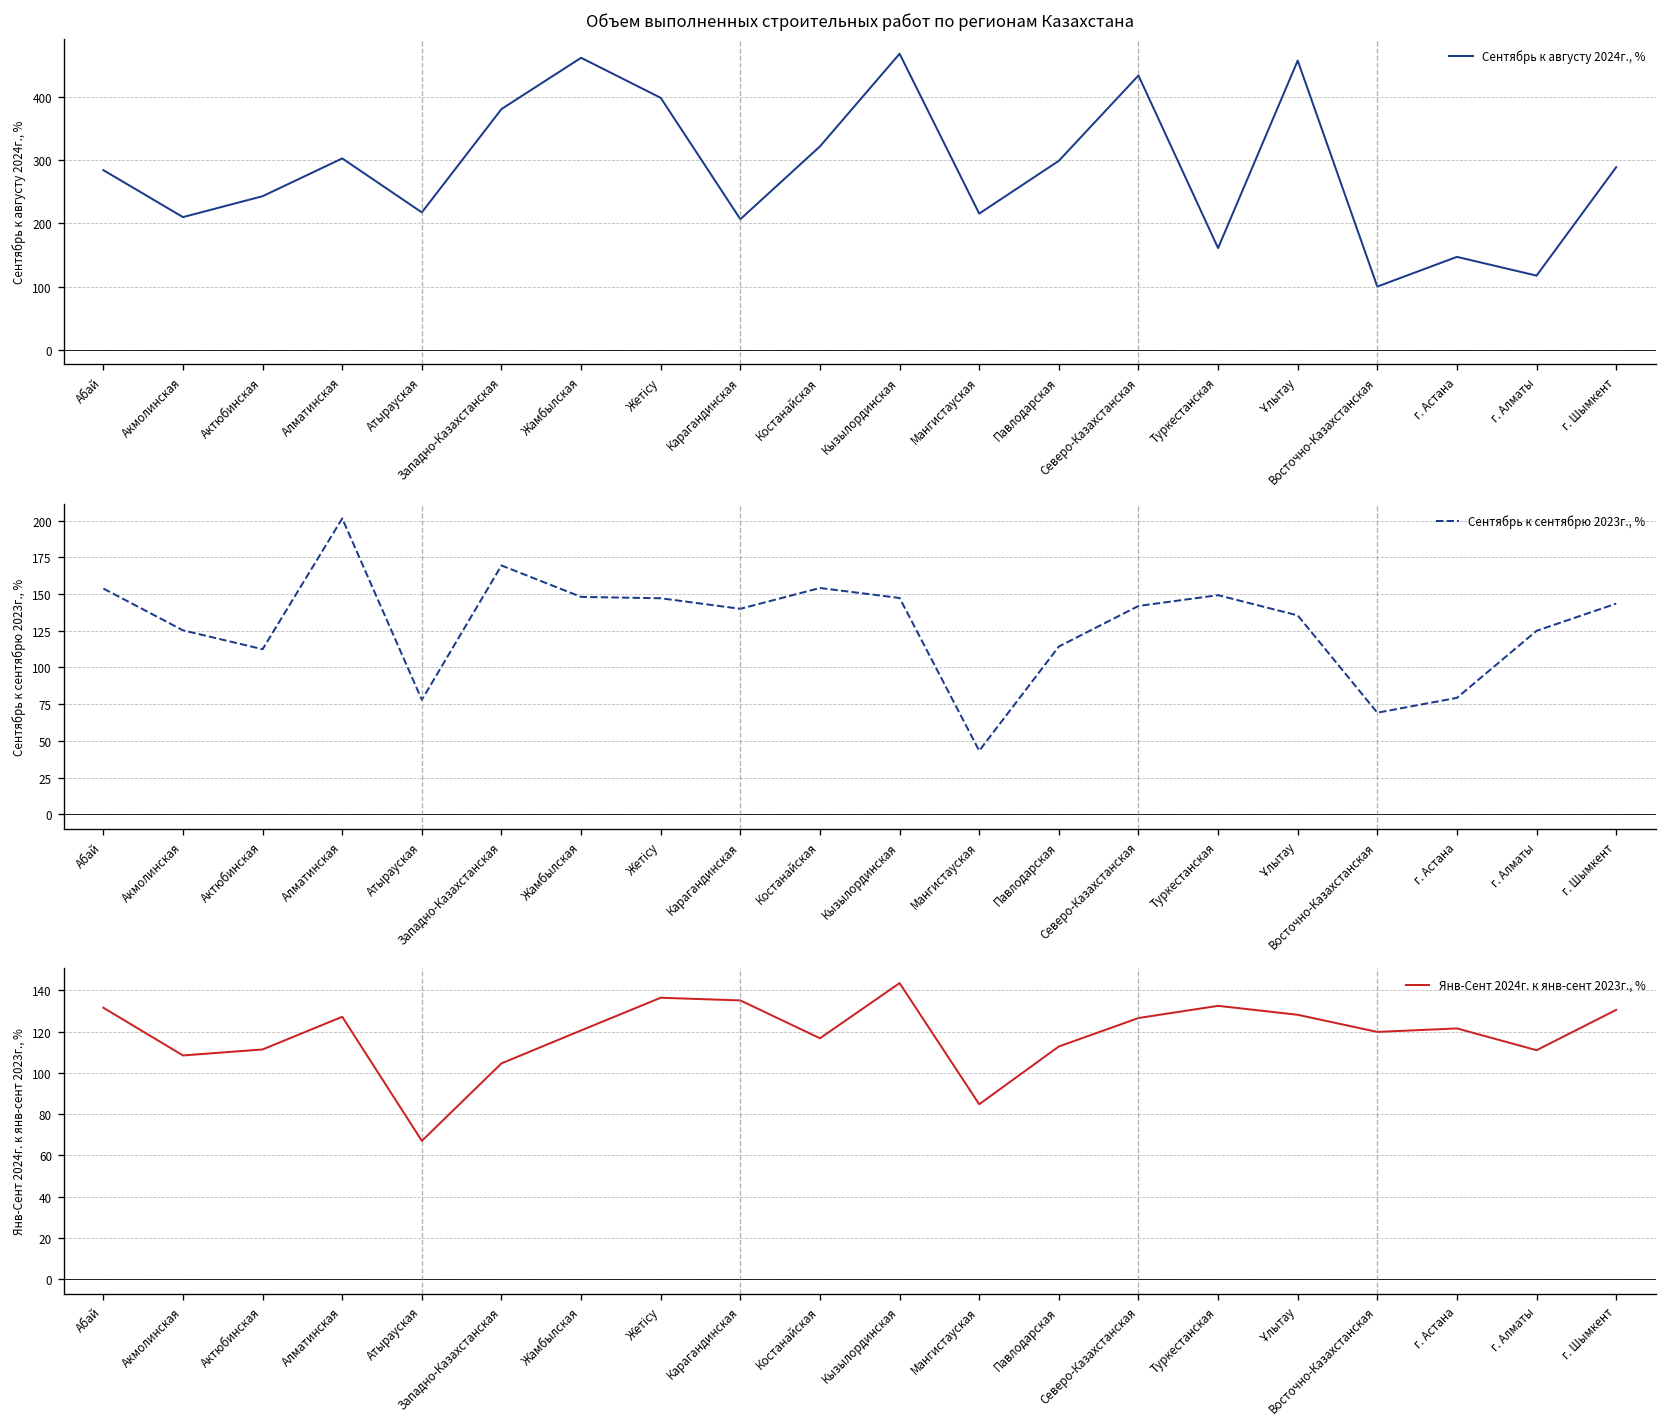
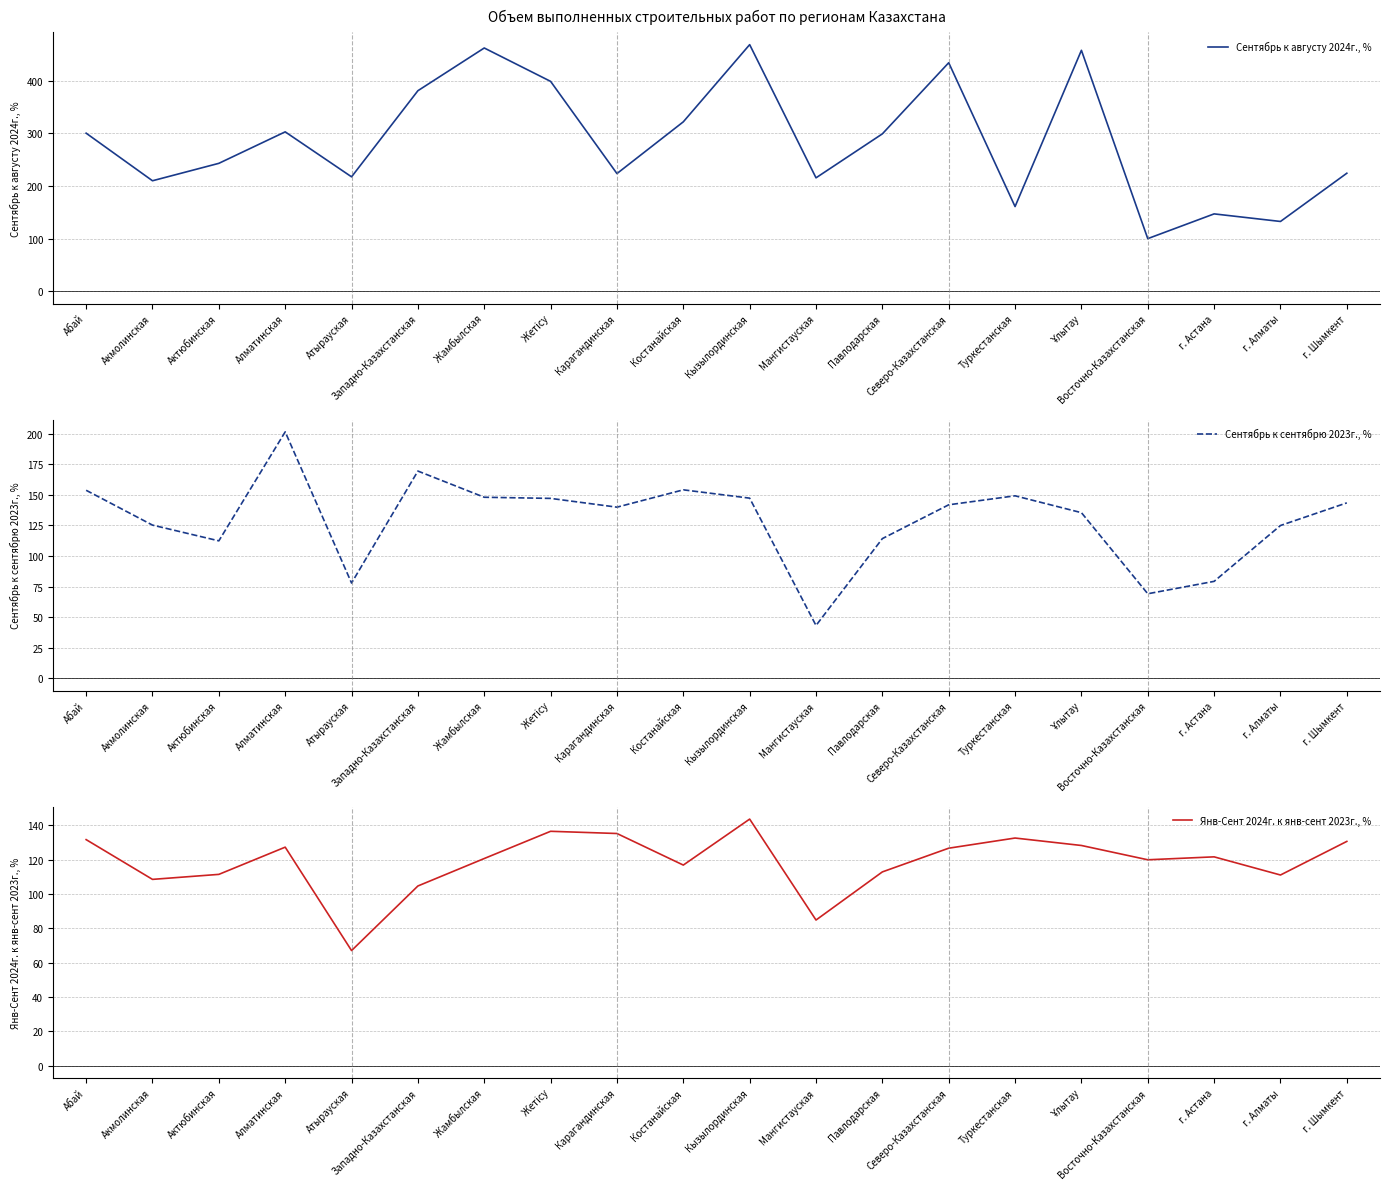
Объем выполненных строительных работ по регионам Казахстана, Абай: 280 -> 300
Объем выполненных строительных работ по регионам Казахстана, Карагандинская: 210 -> 220
Объем выполненных строительных работ по регионам Казахстана, г. Алматы: 120 -> 130
Объем выполненных строительных работ по регионам Казахстана, г. Шымкент: 290 -> 220
